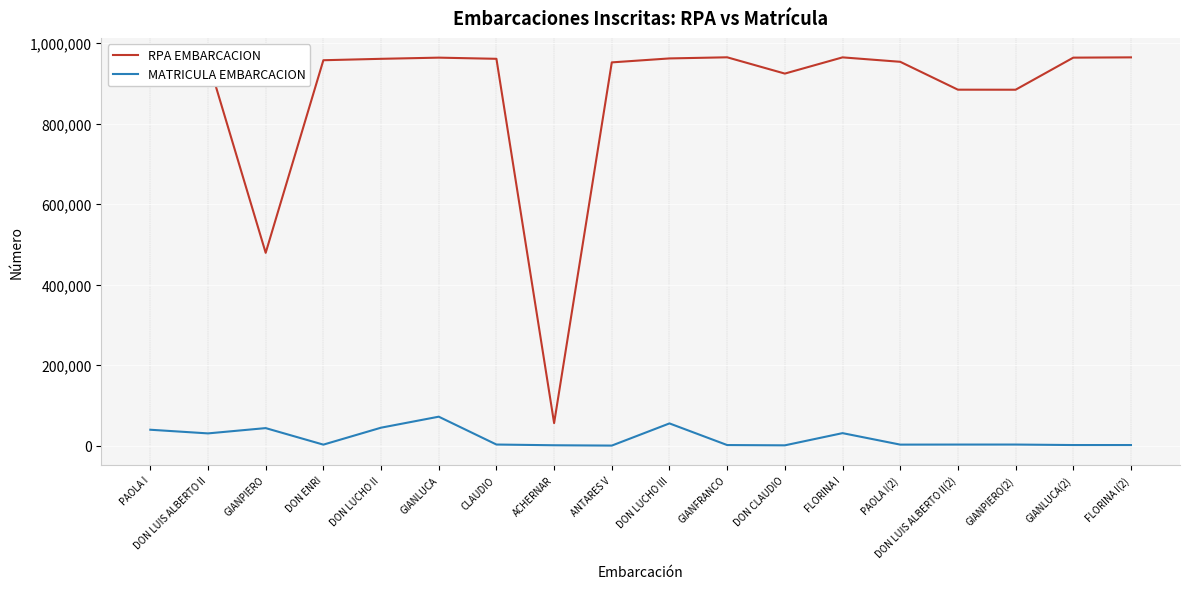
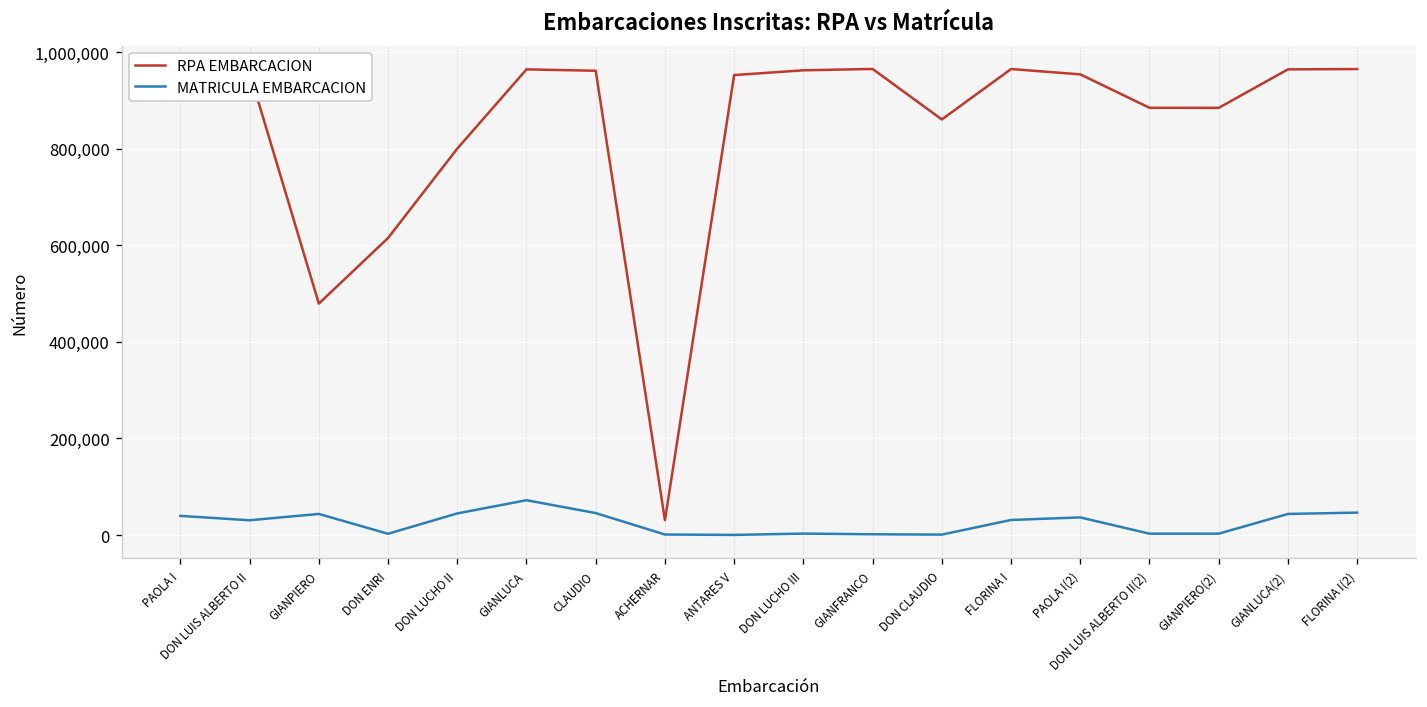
RPA EMBARCACION, DON ENRI: 960,000 -> 620,000
RPA EMBARCACION, DON LUCHO II: 960,000 -> 800,000
MATRICULA EMBARCACION, CLAUDIO: 0 -> 50,000
RPA EMBARCACION, ACHERNAR: 60,000 -> 30,000
MATRICULA EMBARCACION, DON LUCHO III: 60,000 -> 0
RPA EMBARCACION, DON CLAUDIO: 920,000 -> 860,000
MATRICULA EMBARCACION, PAOLA I(2): 0 -> 40,000
MATRICULA EMBARCACION, GIANLUCA(2): 0 -> 40,000
MATRICULA EMBARCACION, FLORINA I(2): 0 -> 50,000
